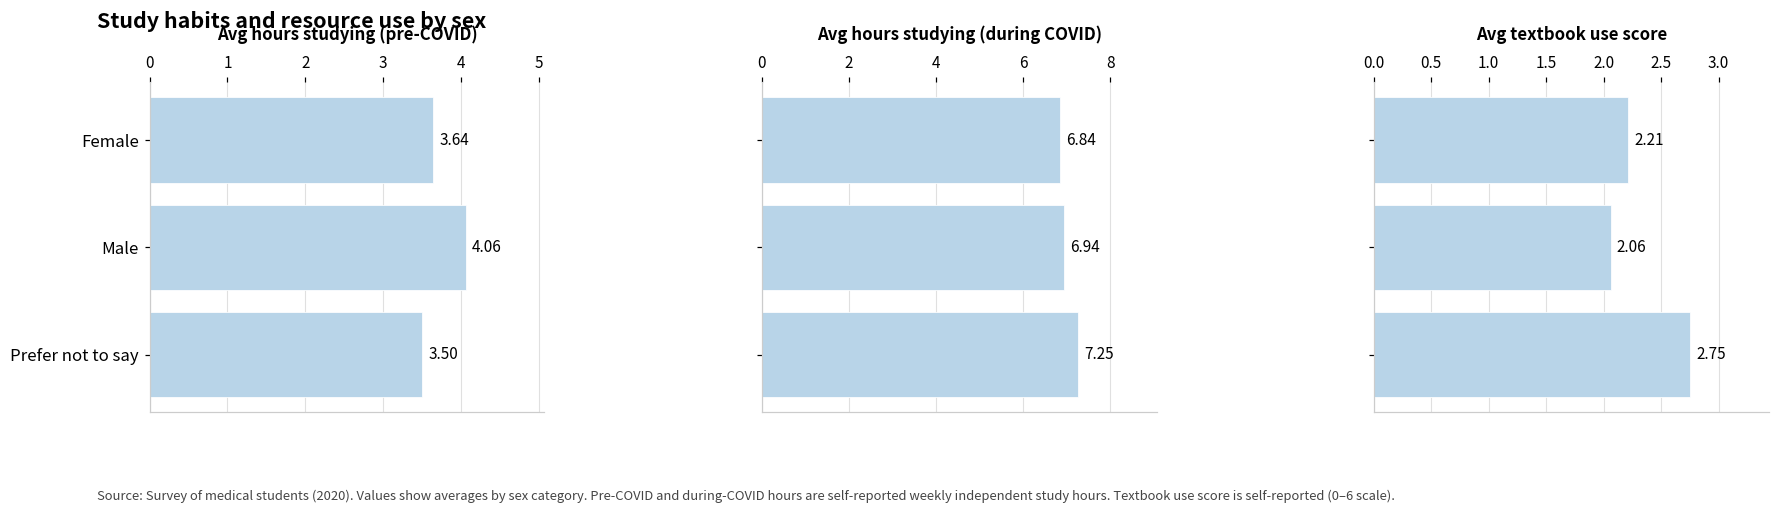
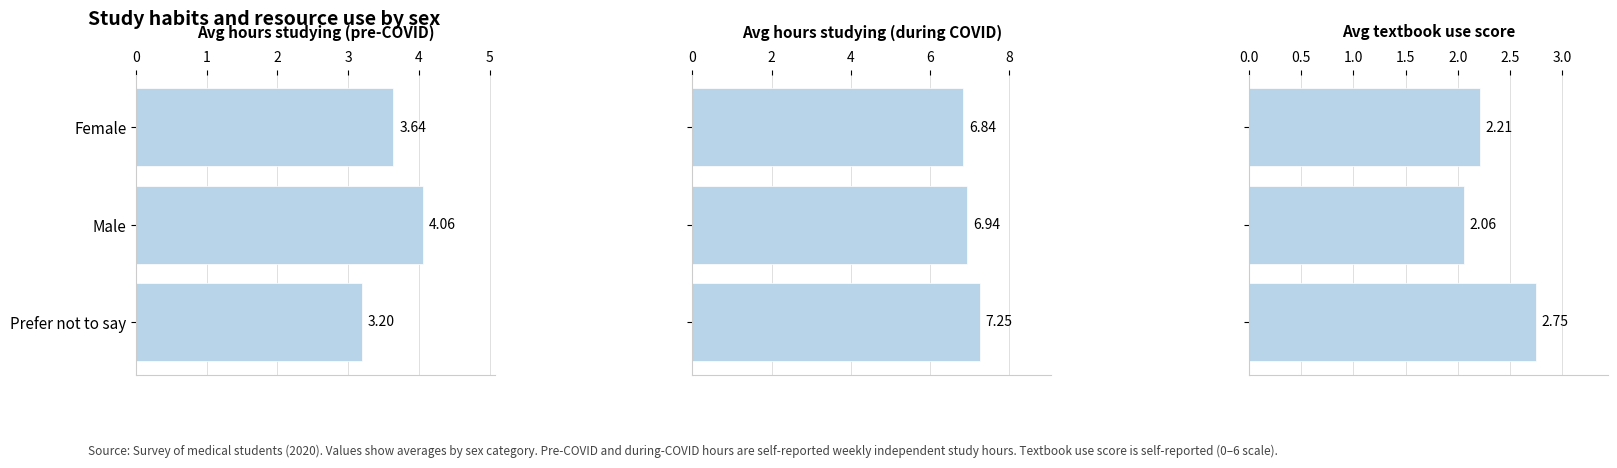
Avg hours studying (pre-COVID), Prefer not to say: 3.50 -> 3.20
